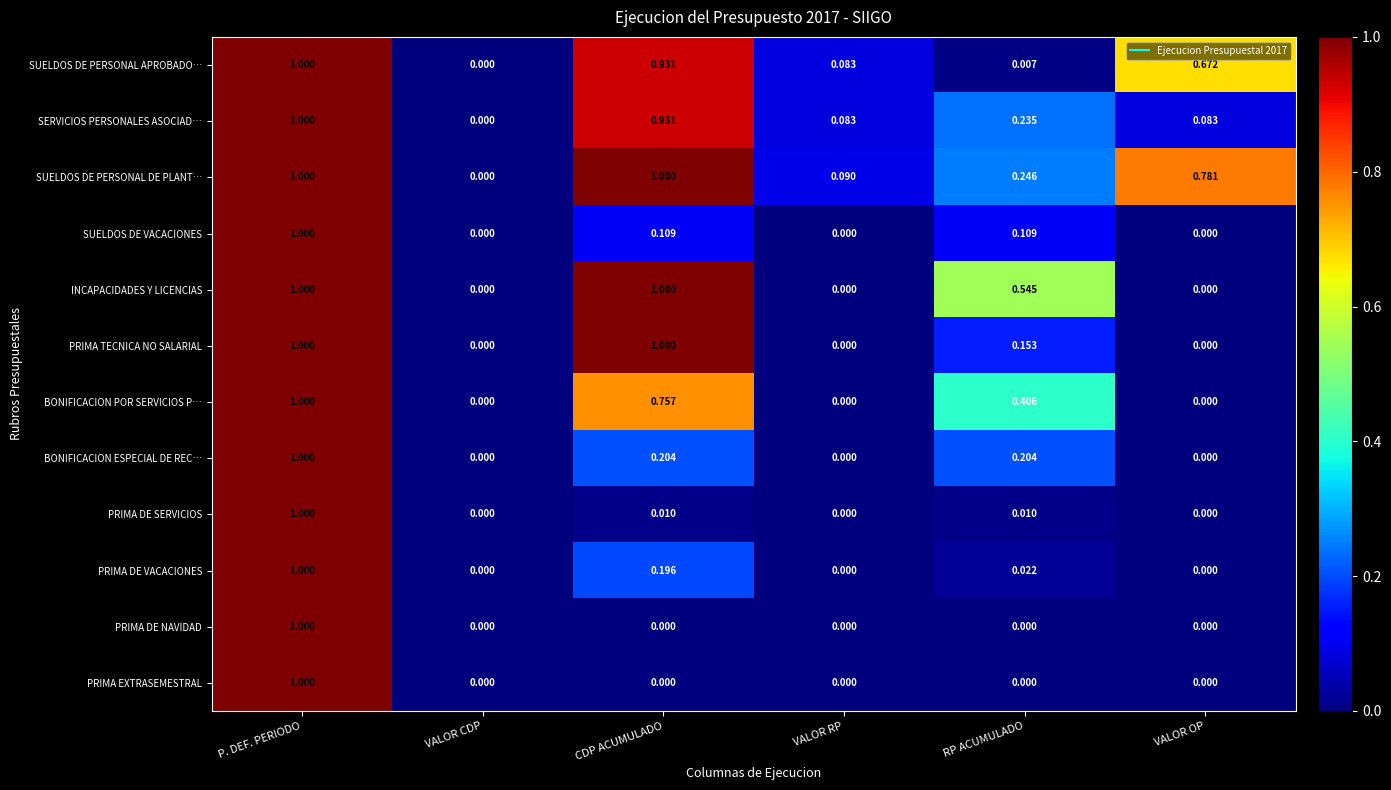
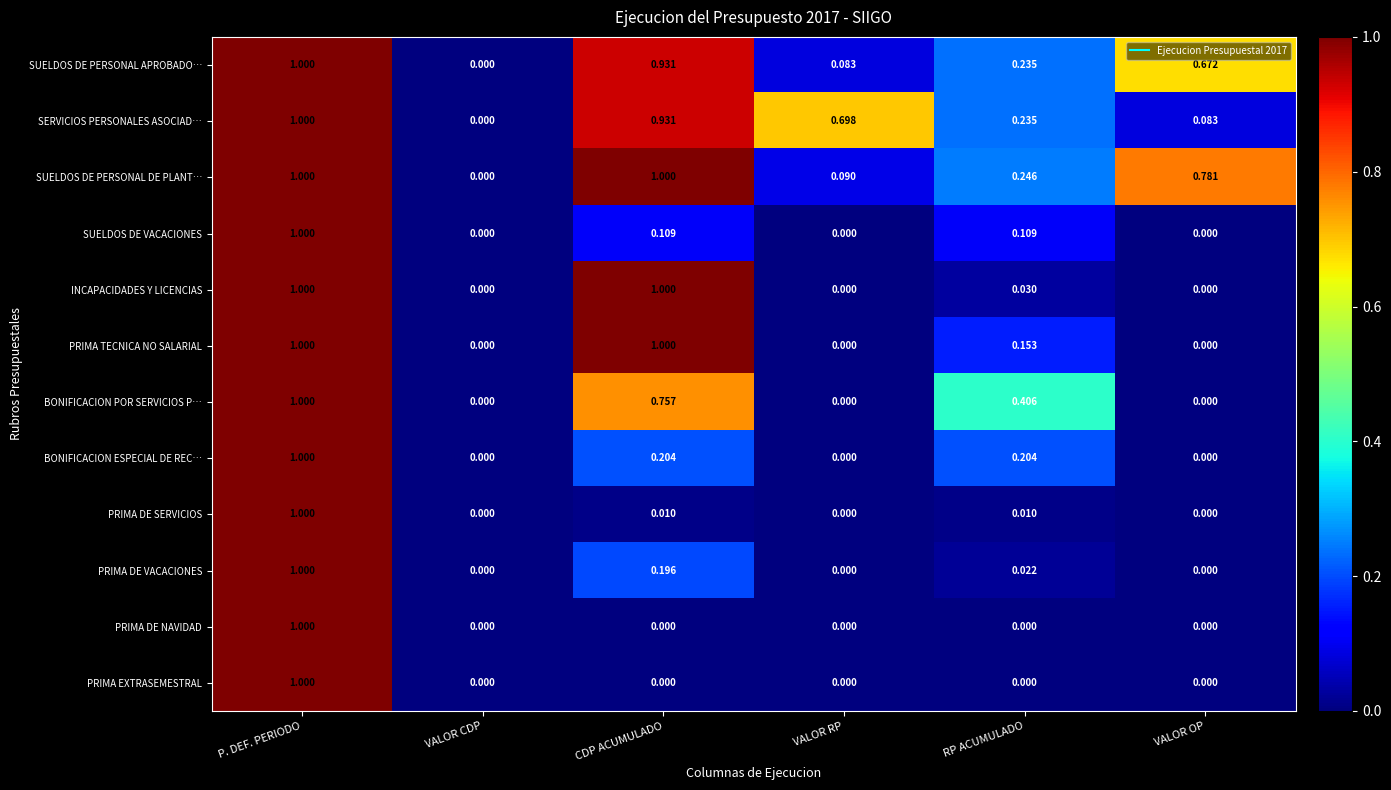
SUELDOS DE PERSONAL APROBADO…, RP ACUMULADO: 0.007 -> 0.235
SERVICIOS PERSONALES ASOCIAD…, VALOR RP: 0.083 -> 0.698
INCAPACIDADES Y LICENCIAS, RP ACUMULADO: 0.545 -> 0.030
